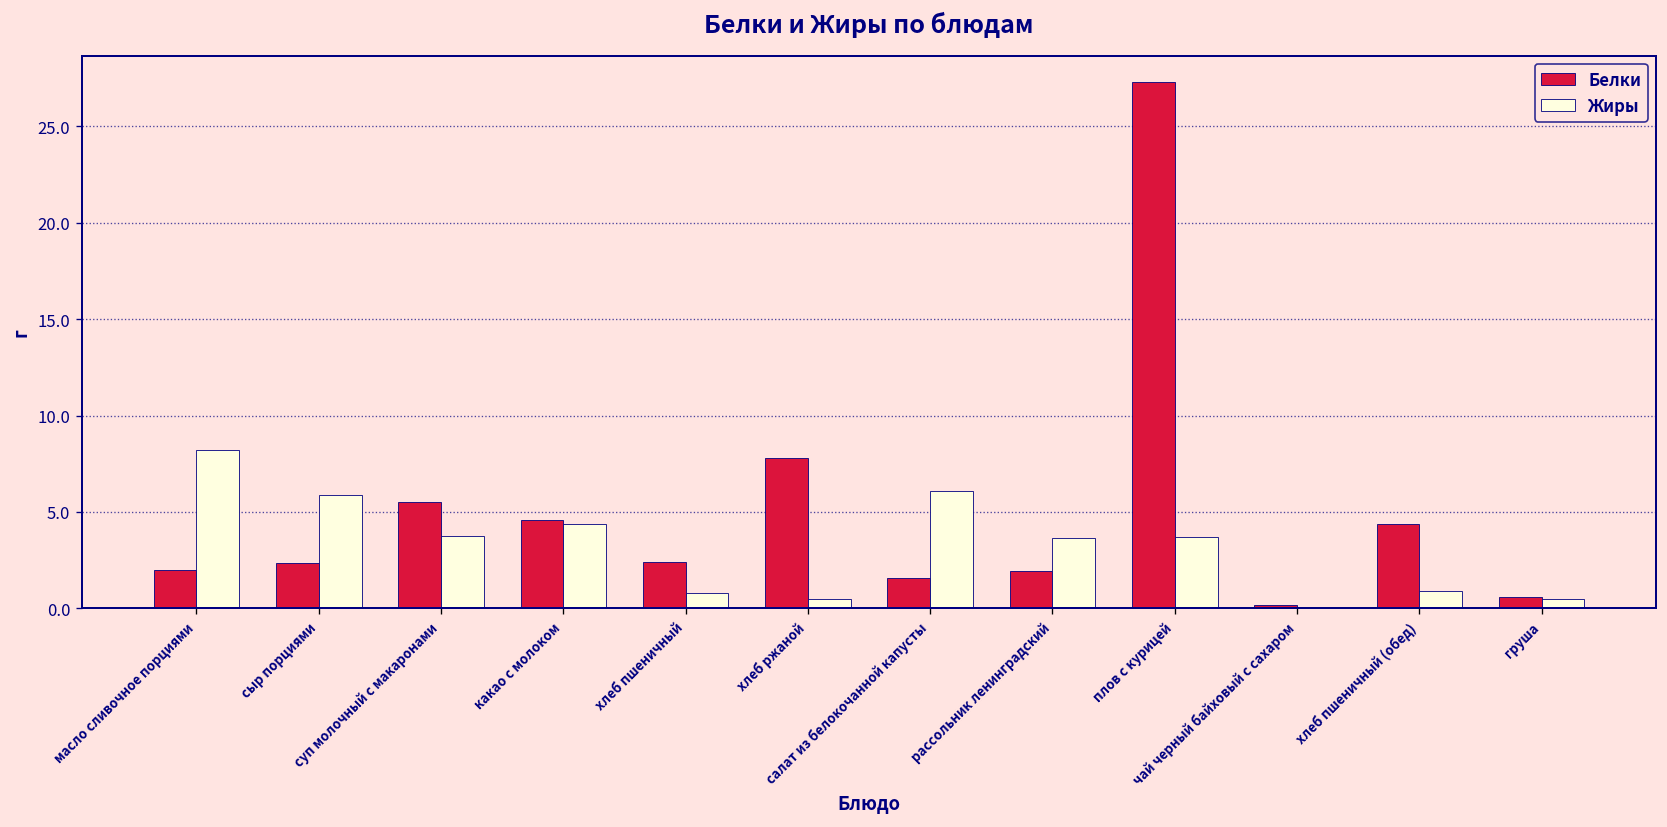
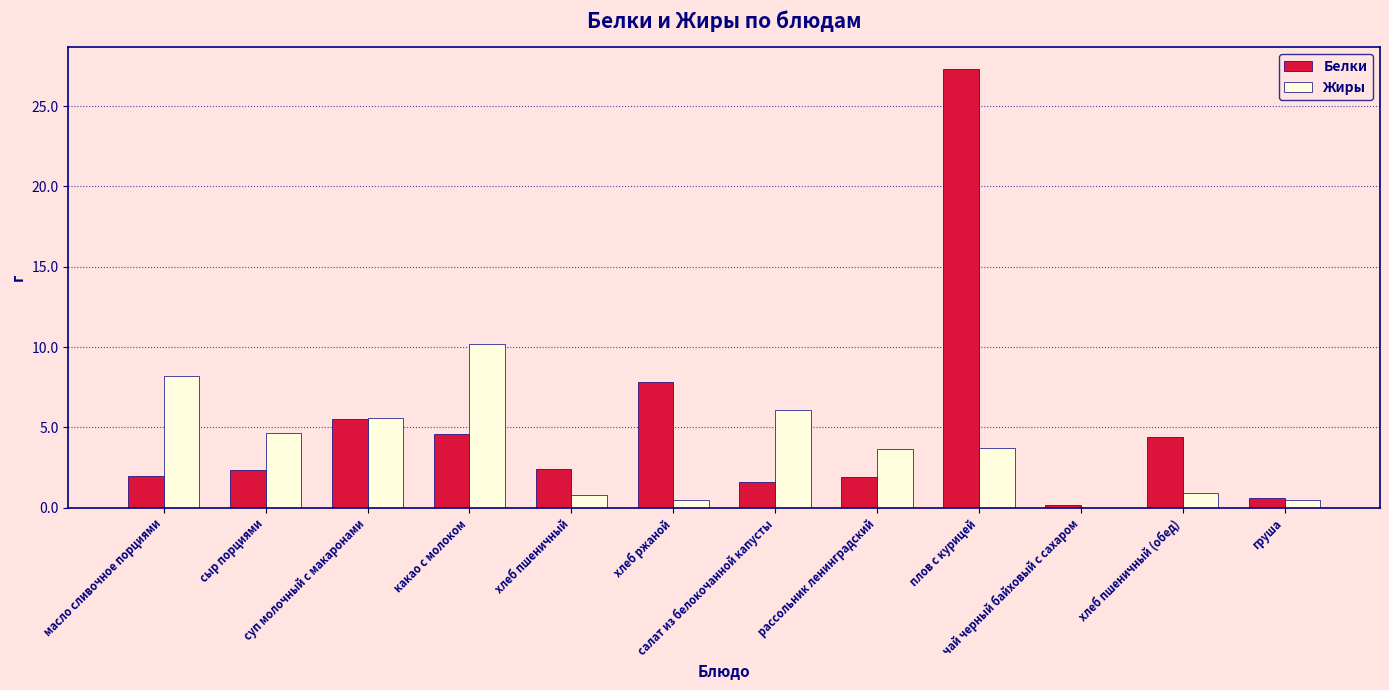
Жиры, сыр порциями: 5.9 -> 4.7
Жиры, суп молочный с макаронами: 3.8 -> 5.6
Жиры, какао с молоком: 4.4 -> 10.2
